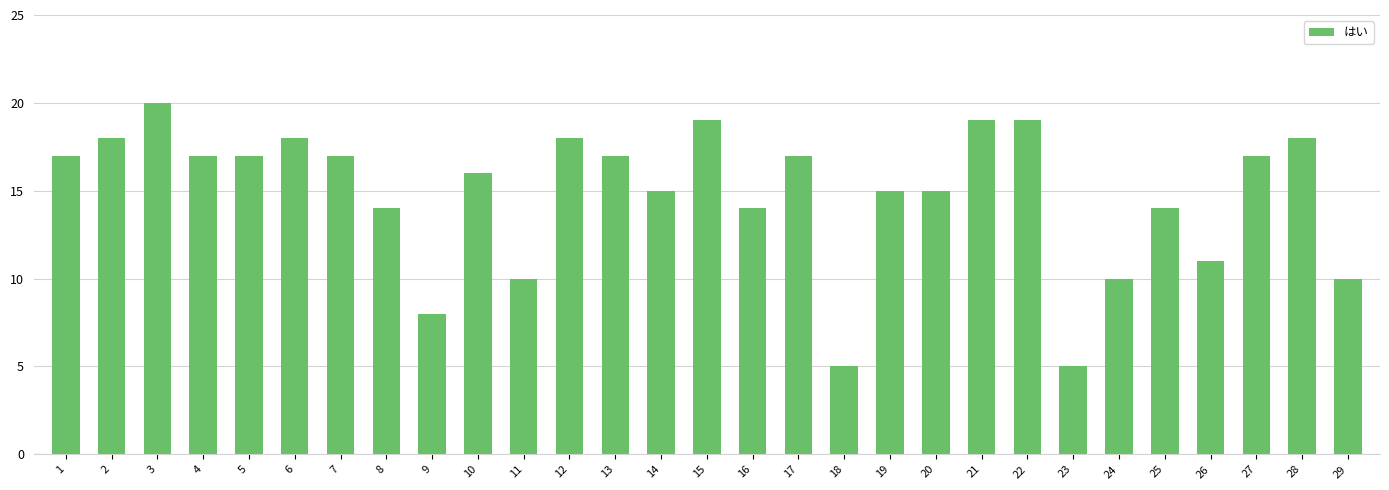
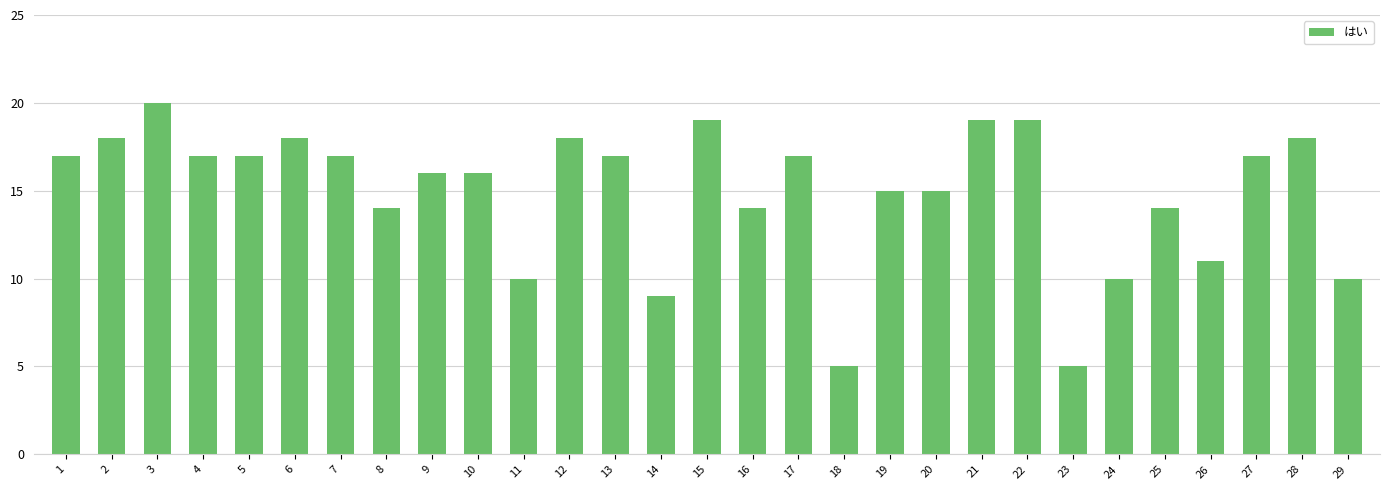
9: 8 -> 16
14: 15 -> 9
